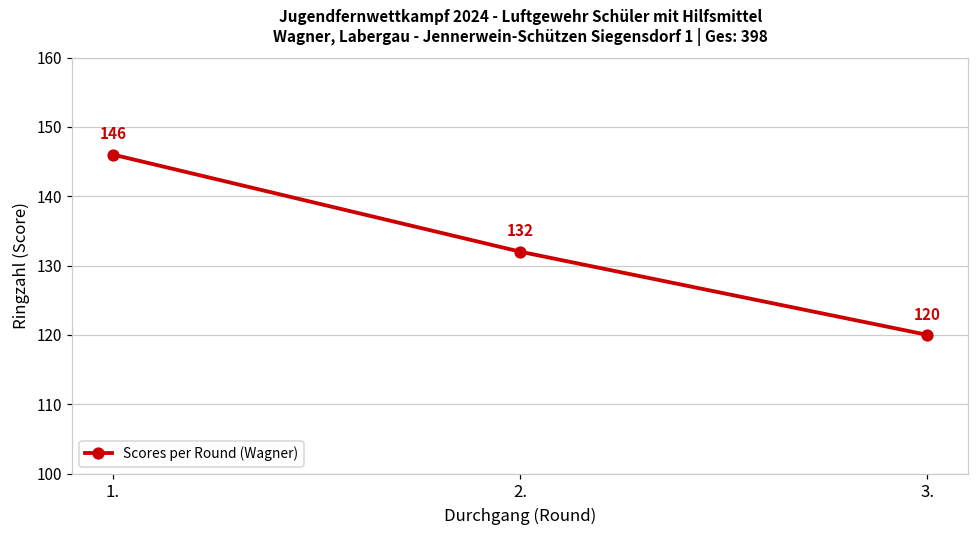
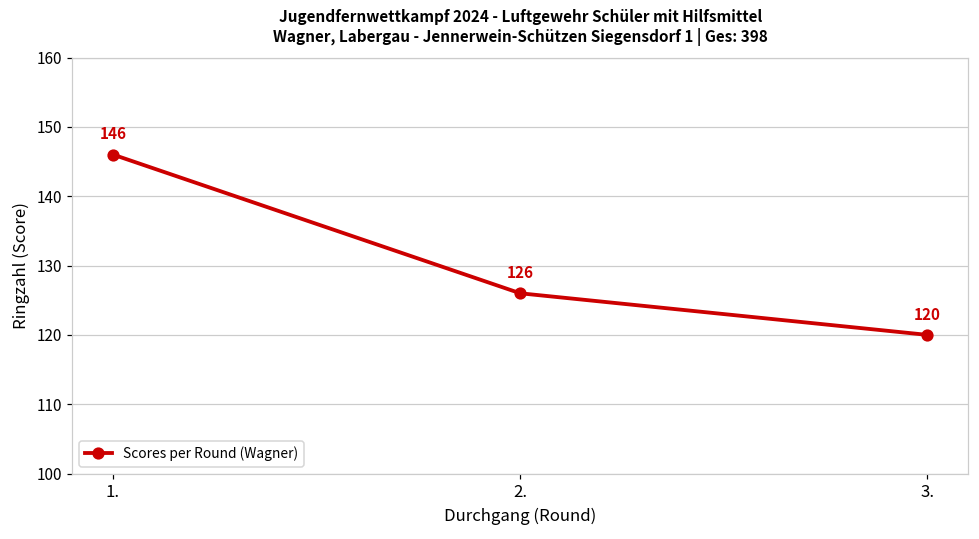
2.: 132 -> 126
